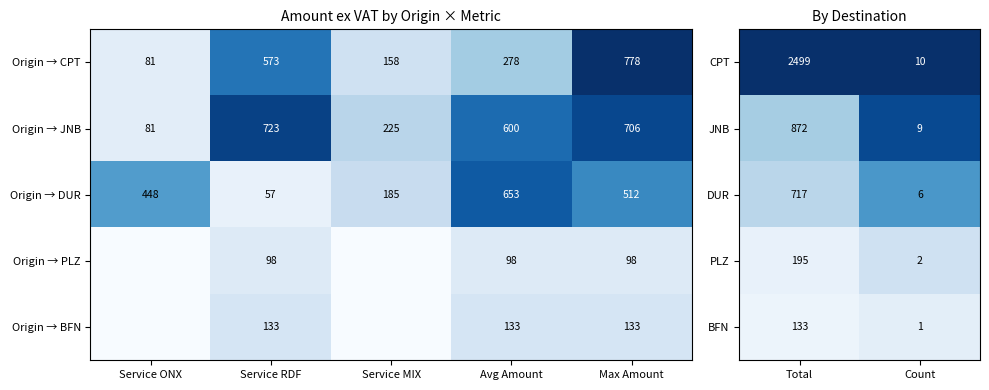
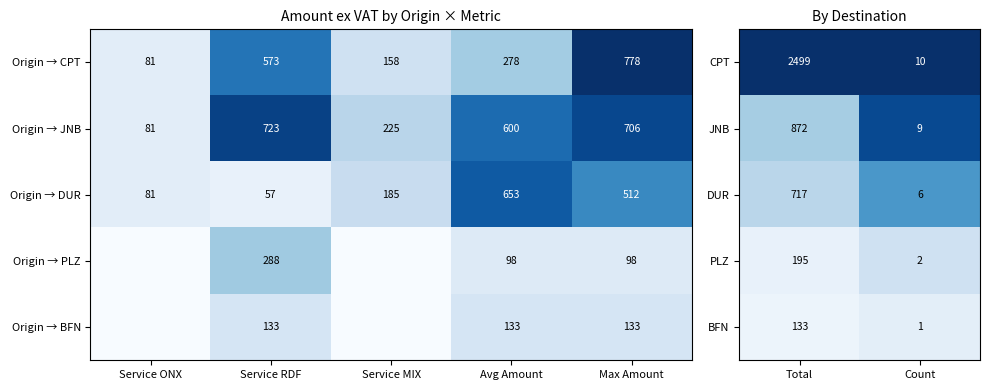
Amount ex VAT by Origin × Metric, Origin → DUR, Service ONX: 448 -> 81
Amount ex VAT by Origin × Metric, Origin → PLZ, Service RDF: 98 -> 288
